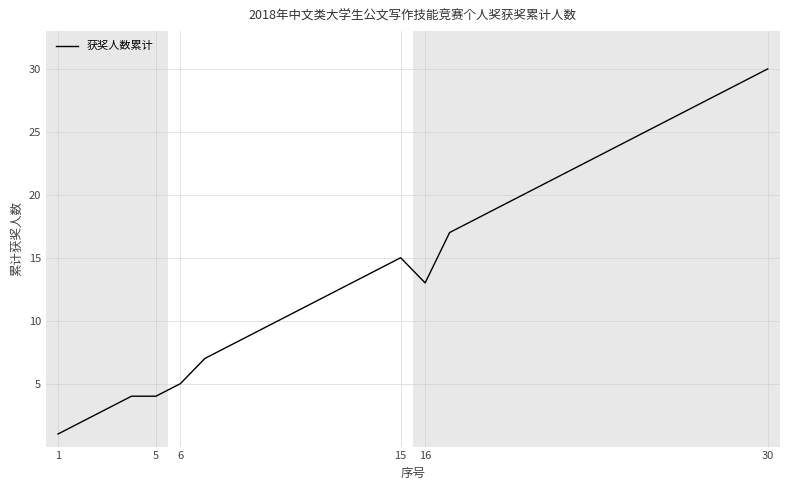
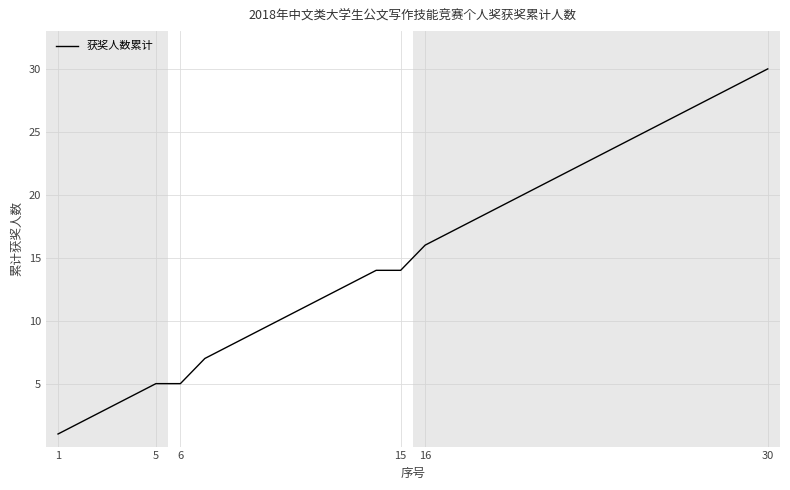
5: 4 -> 5
15: 15 -> 14
16: 13 -> 16
